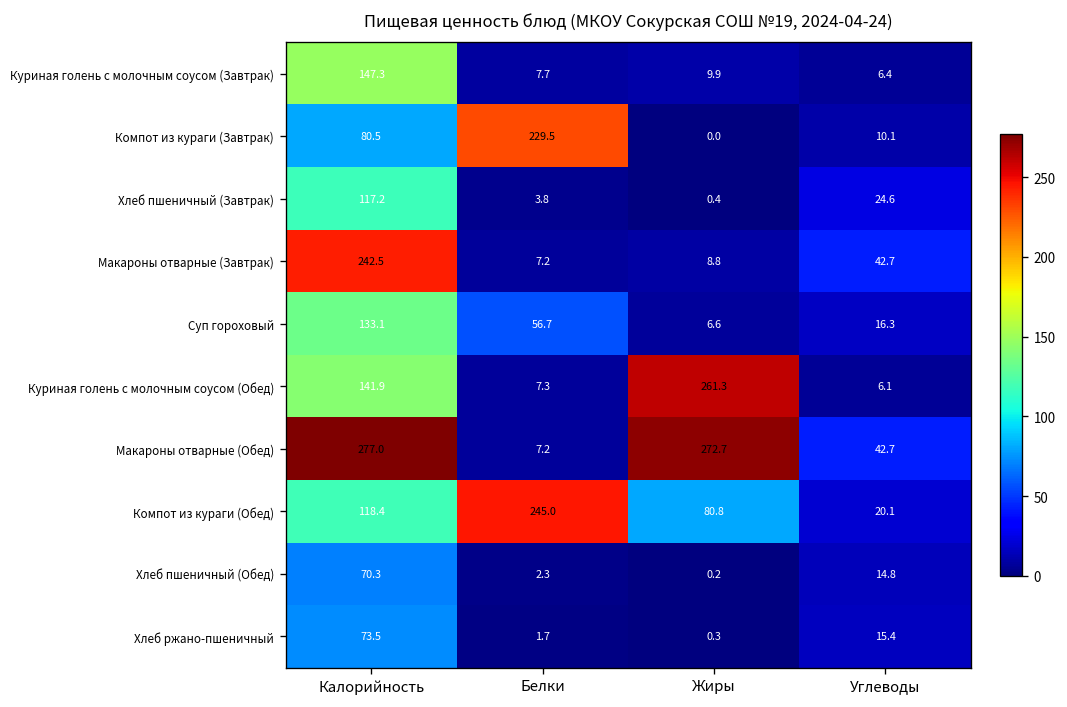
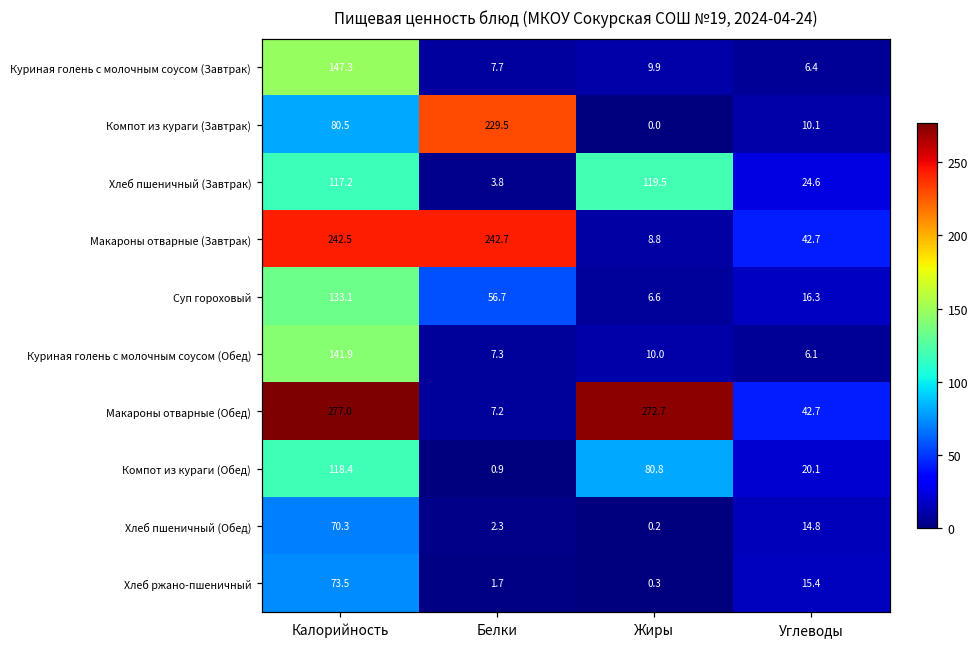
Хлеб пшеничный (Завтрак), Жиры: 0.4 -> 119.5
Макароны отварные (Завтрак), Белки: 7.2 -> 242.7
Куриная голень с молочным соусом (Обед), Жиры: 261.3 -> 10.0
Компот из кураги (Обед), Белки: 245.0 -> 0.9
